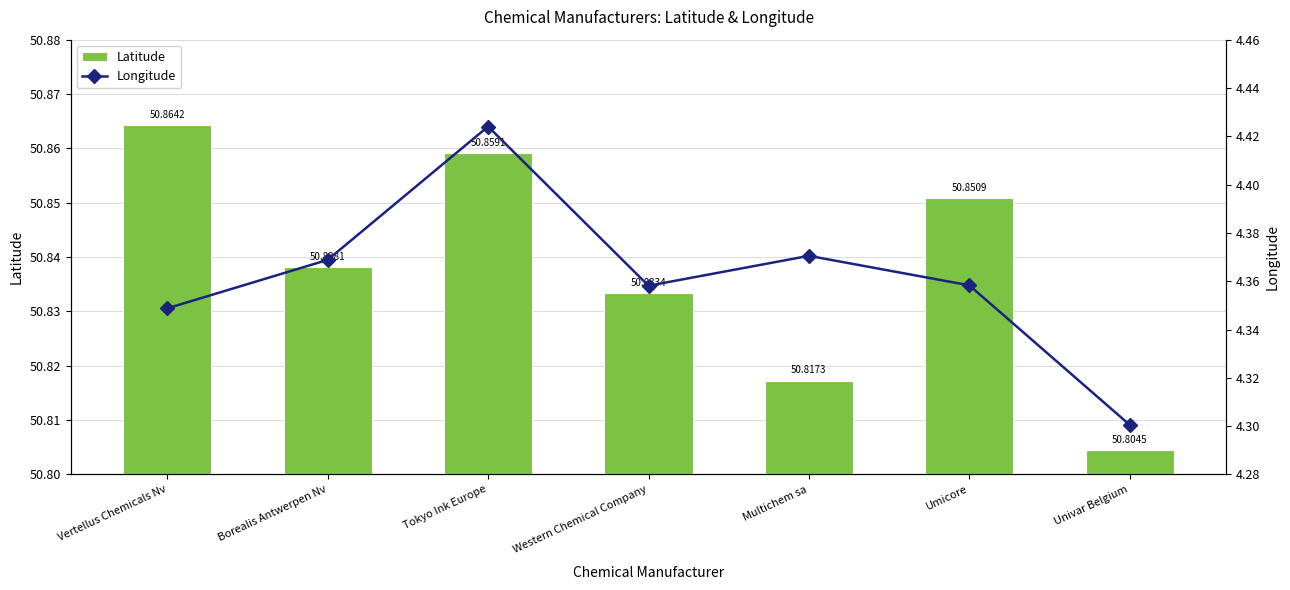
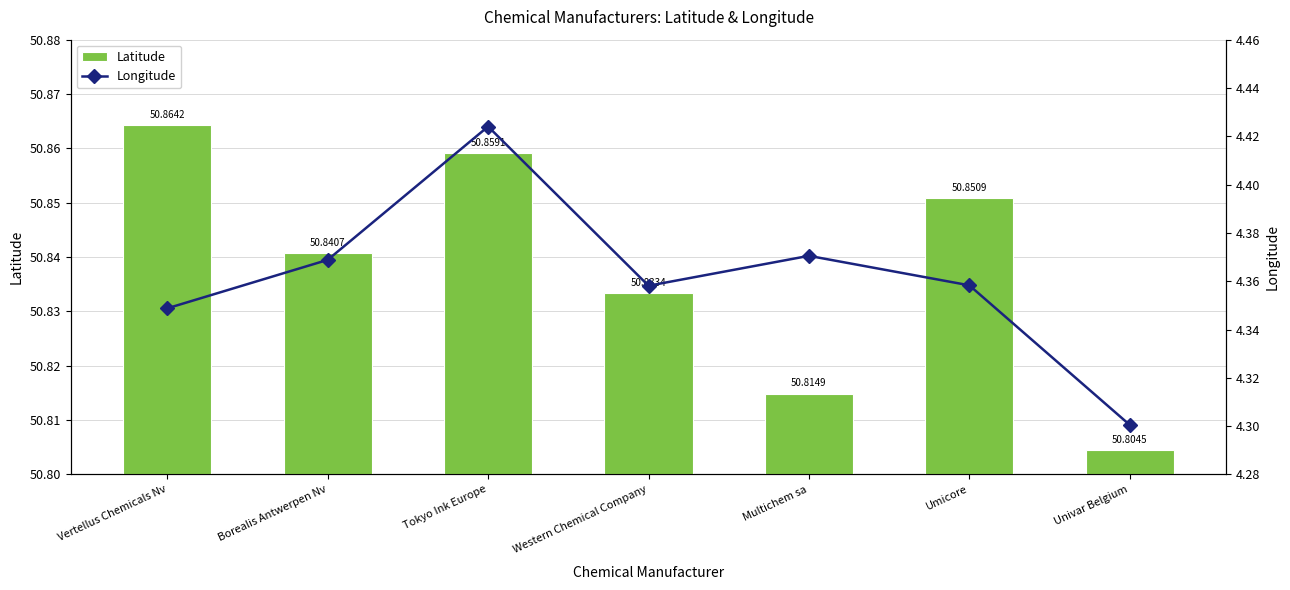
Latitude, Borealis Antwerpen Nv: 50.8381 -> 50.8407
Latitude, Multichem sa: 50.8173 -> 50.8149
